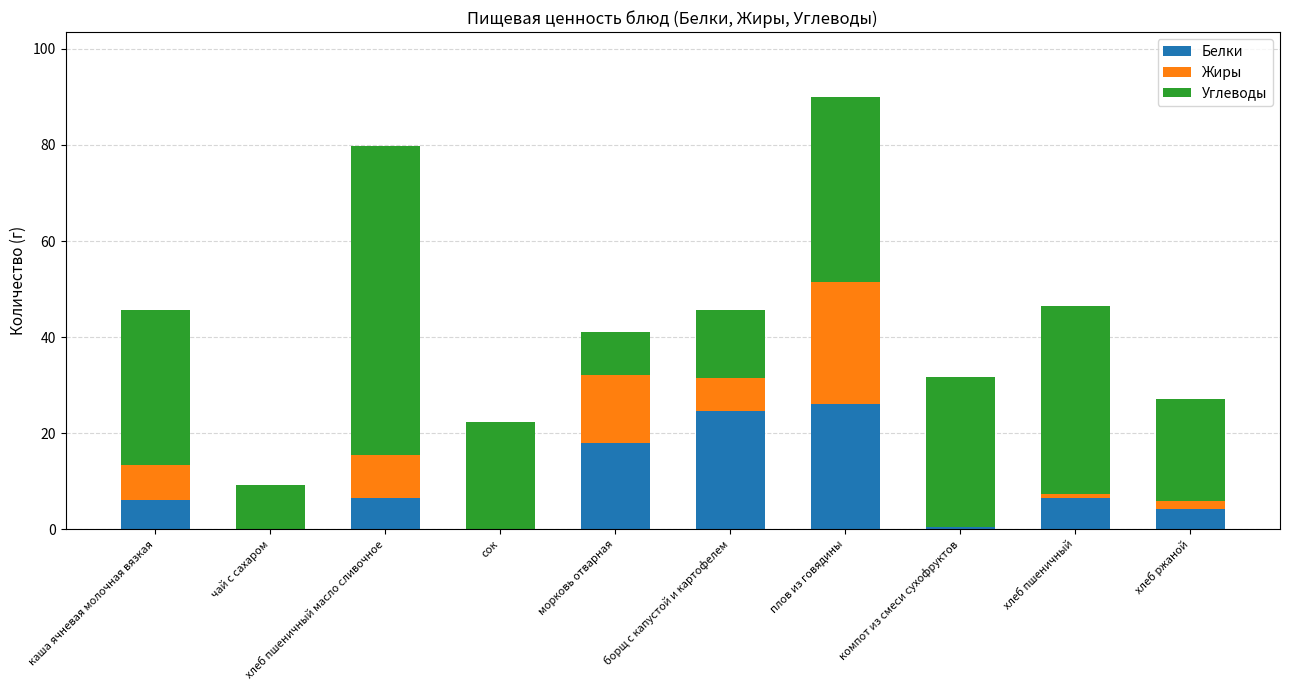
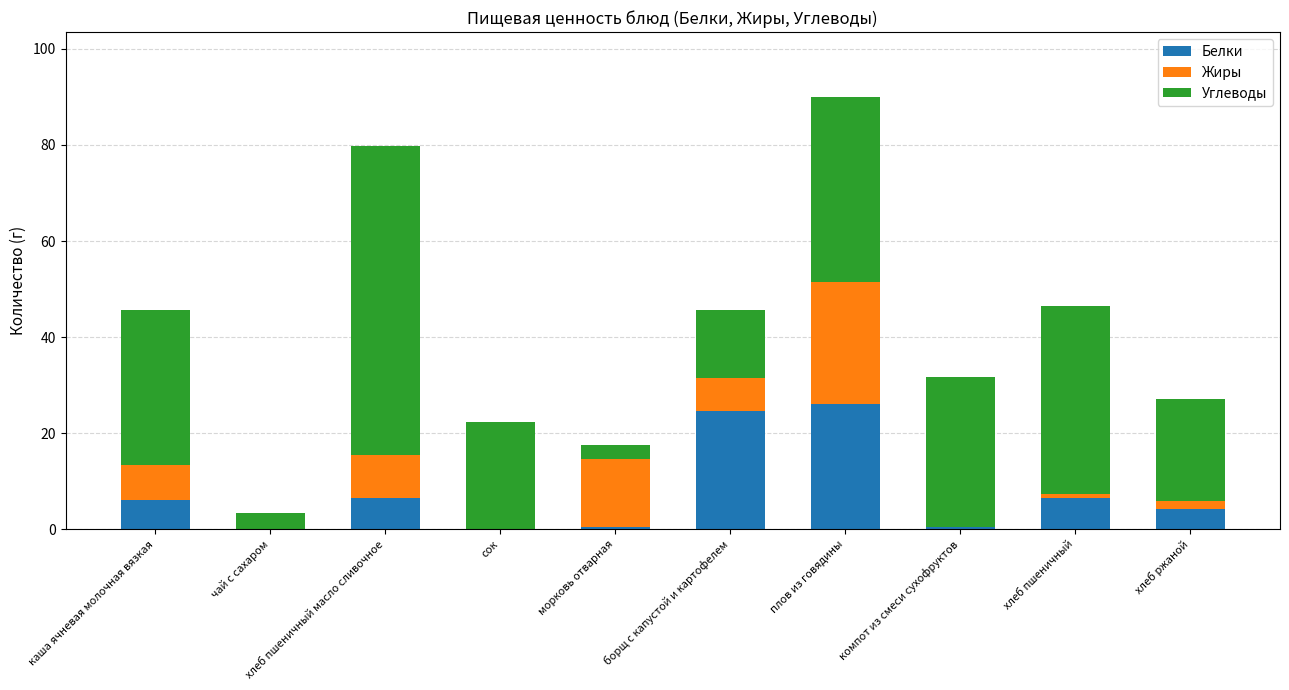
Углеводы, чай с сахаром: 9 -> 3
Белки, морковь отварная: 18 -> 1
Углеводы, морковь отварная: 9 -> 3
